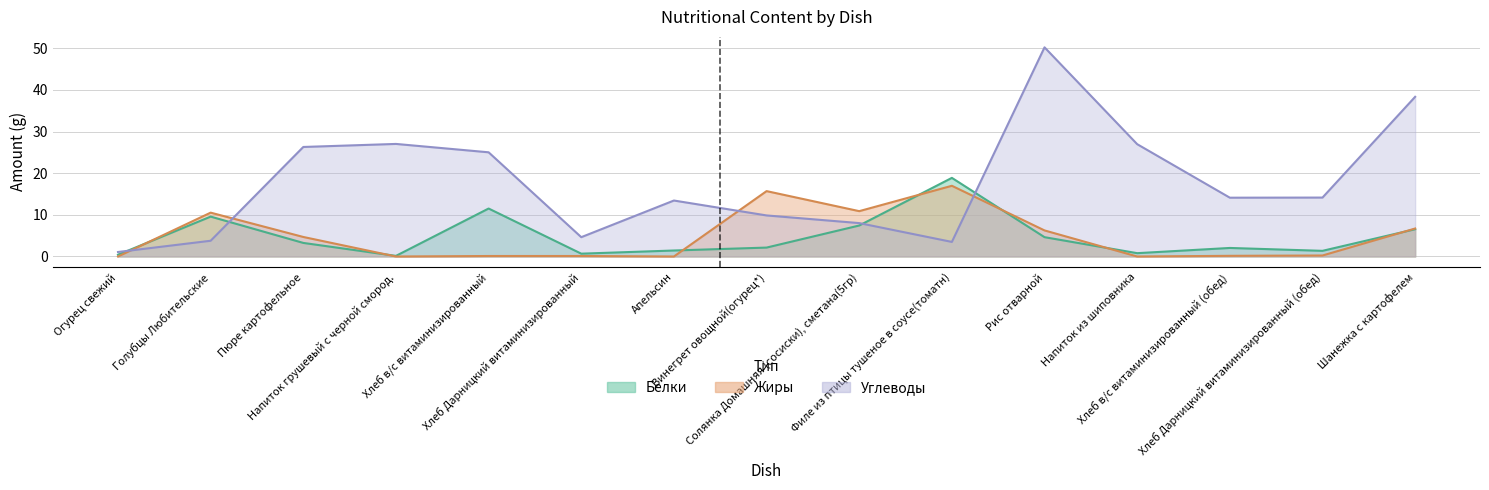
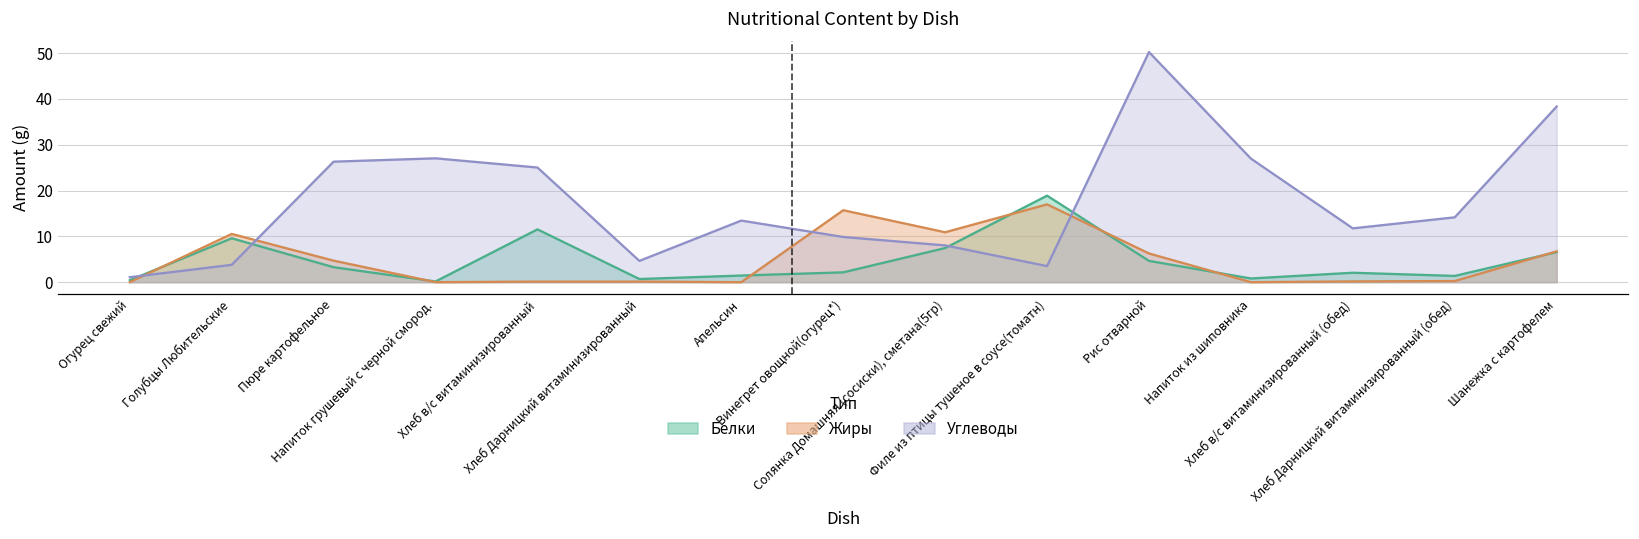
Углеводы, Хлеб в/с витаминизированный (обед): 14 -> 12
